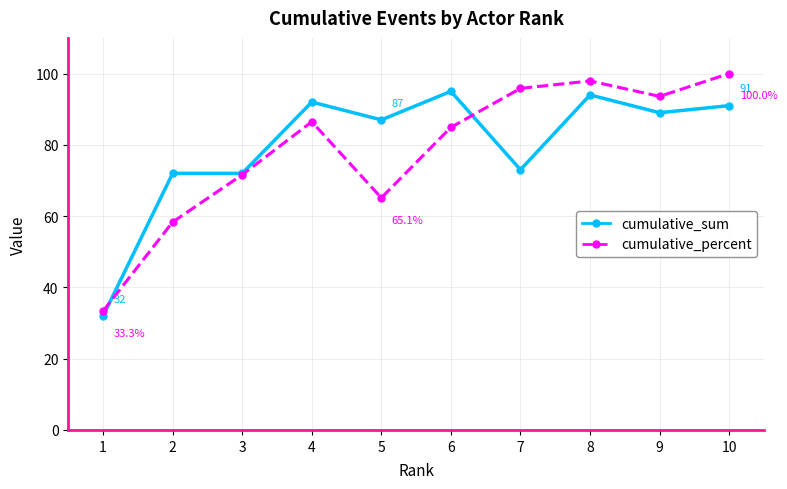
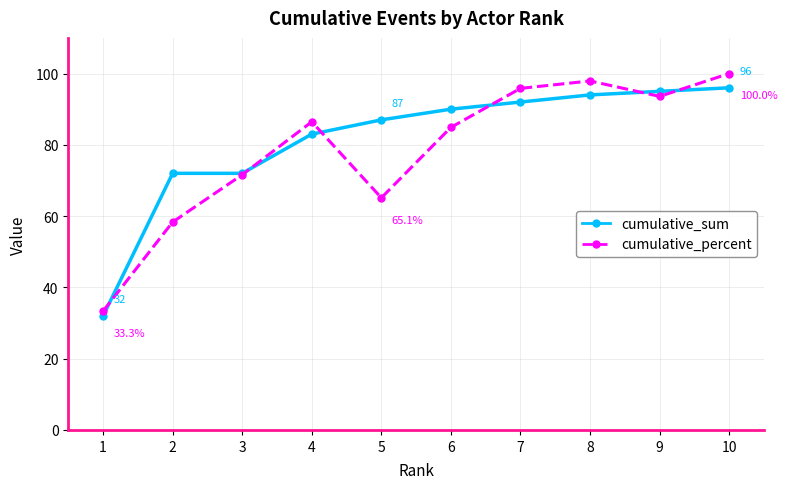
cumulative_sum, 4: 92 -> 83
cumulative_sum, 6: 95 -> 90
cumulative_sum, 7: 73 -> 92
cumulative_sum, 9: 89 -> 95
cumulative_sum, 10: 91 -> 96
